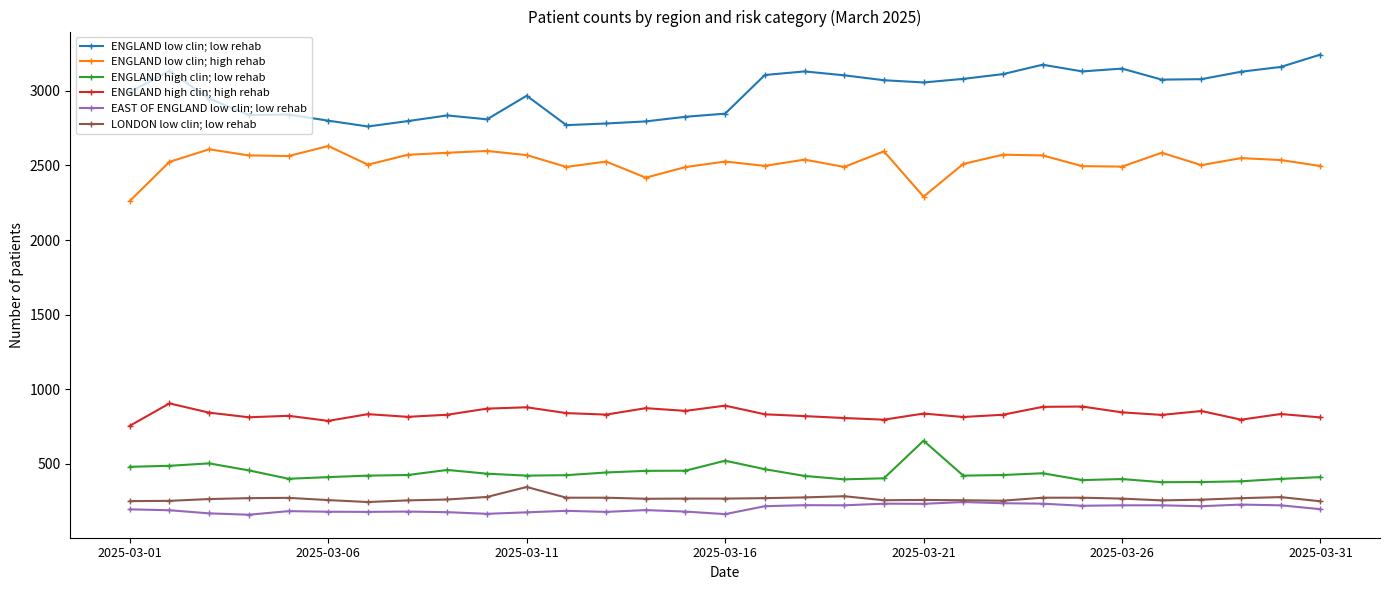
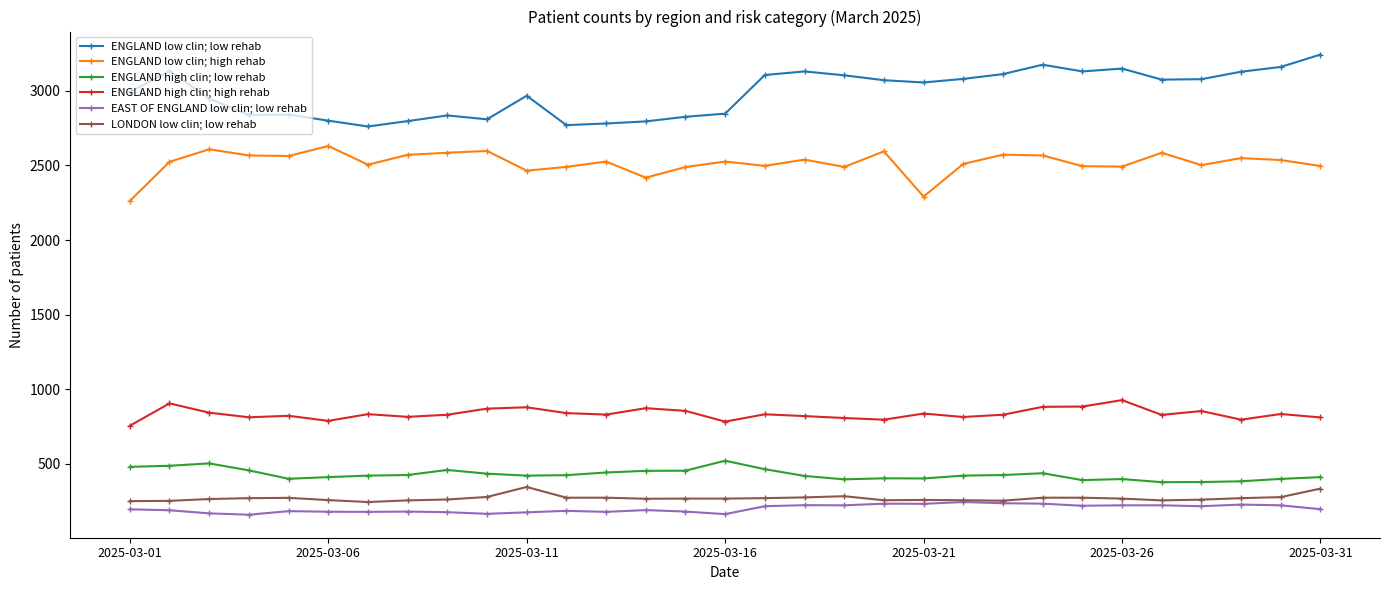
ENGLAND low clin; high rehab, 2025-03-11: 2570 -> 2470
ENGLAND high clin; high rehab, 2025-03-16: 890 -> 780
ENGLAND high clin; low rehab, 2025-03-21: 660 -> 400
ENGLAND high clin; high rehab, 2025-03-26: 850 -> 930
LONDON low clin; low rehab, 2025-03-31: 250 -> 330
